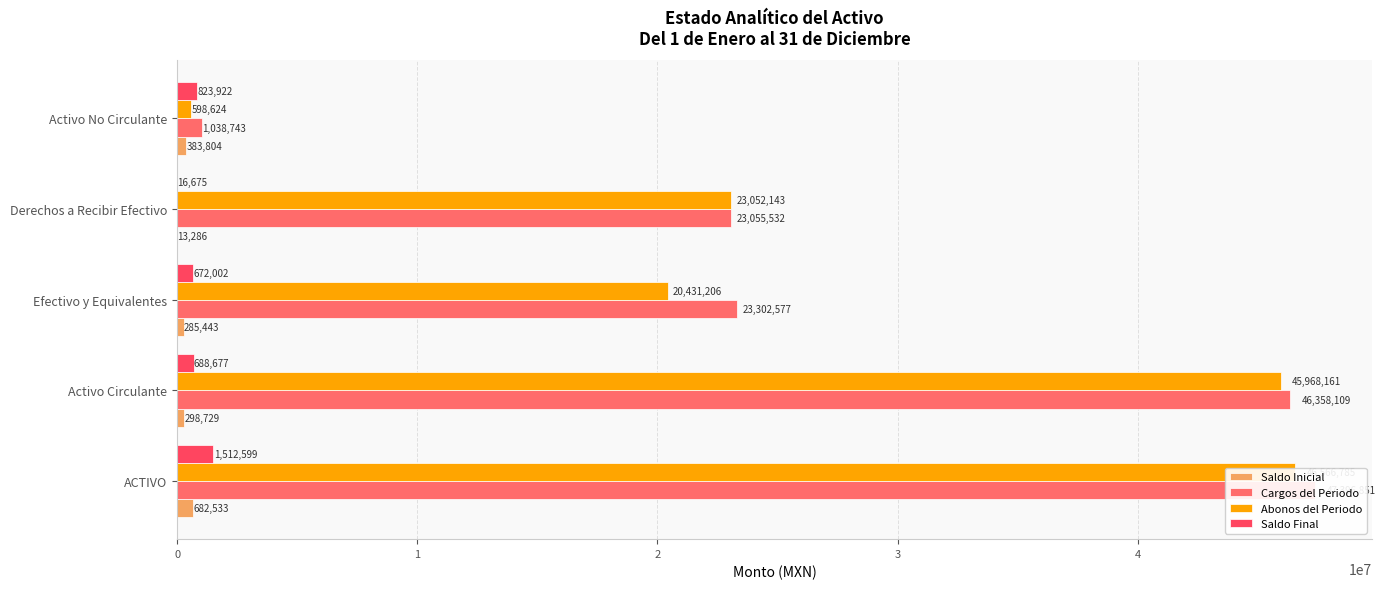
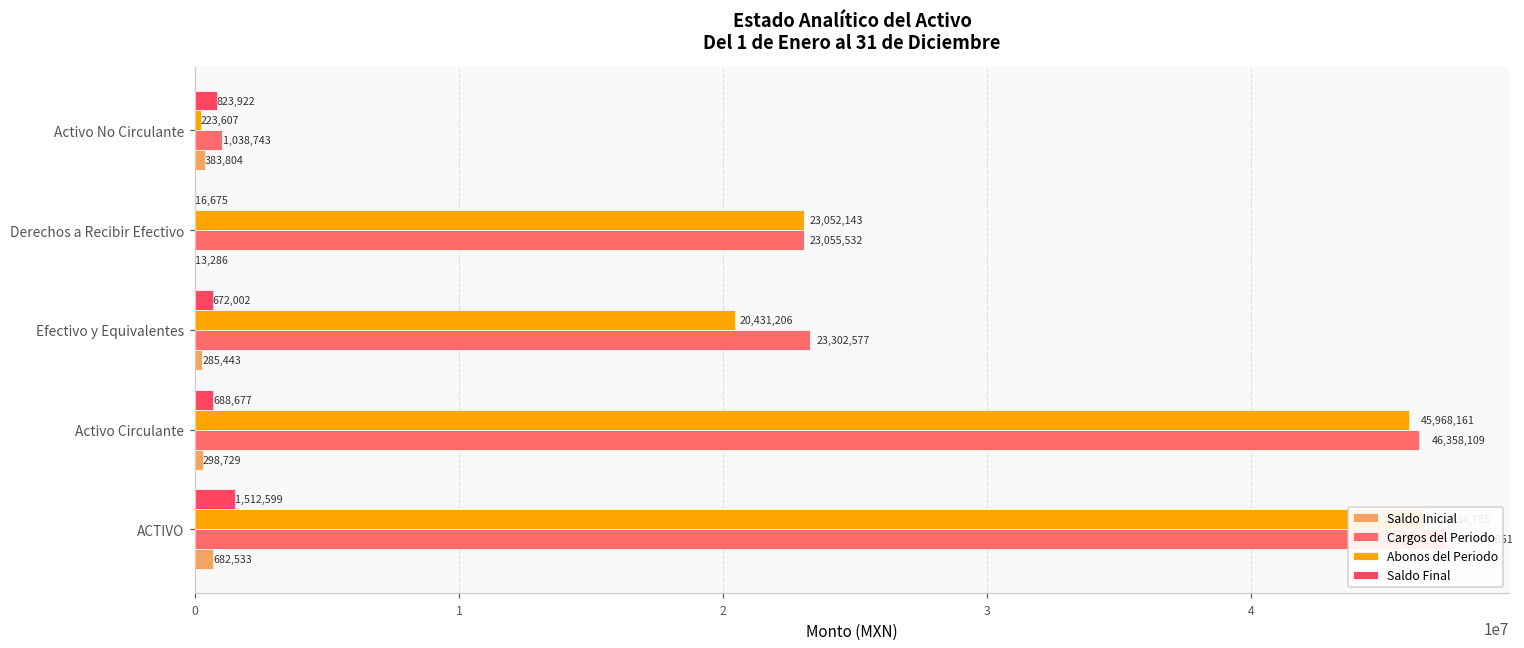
Abonos del Periodo, Activo No Circulante: 598,624 -> 223,607
